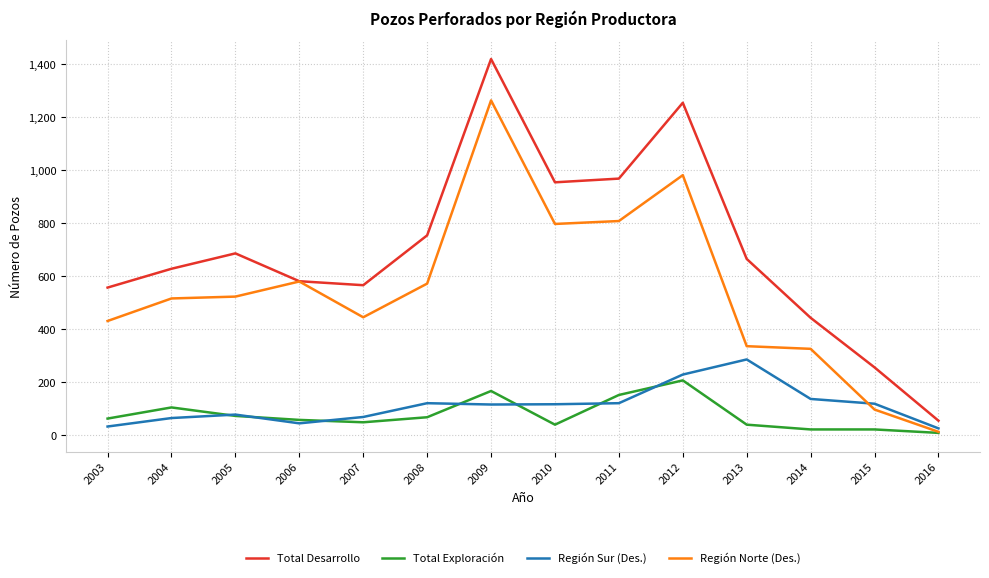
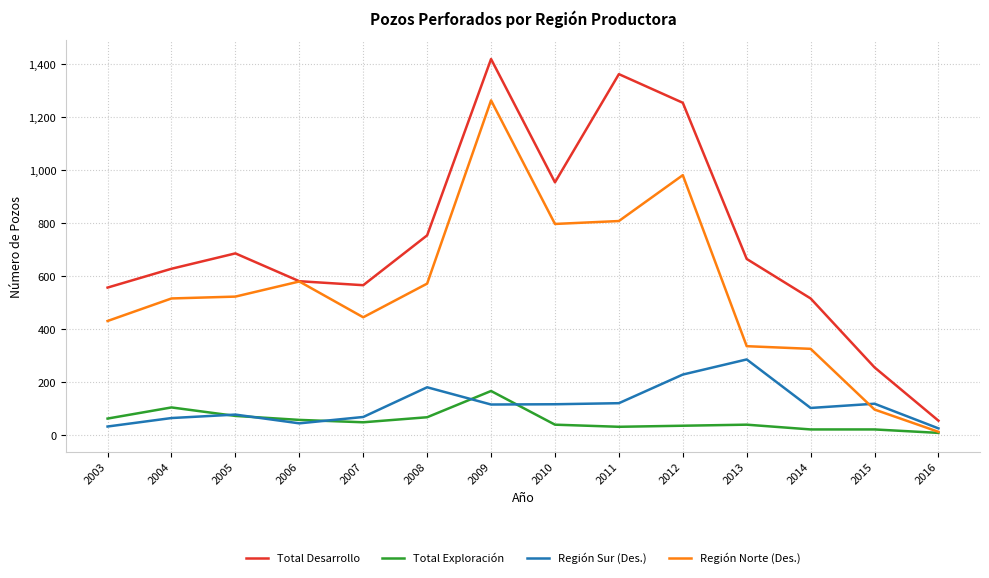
Región Sur (Des.), 2008: 120 -> 180
Total Desarrollo, 2011: 970 -> 1,360
Total Exploración, 2011: 150 -> 30
Total Exploración, 2012: 210 -> 40
Total Desarrollo, 2014: 440 -> 520
Región Sur (Des.), 2014: 140 -> 100
